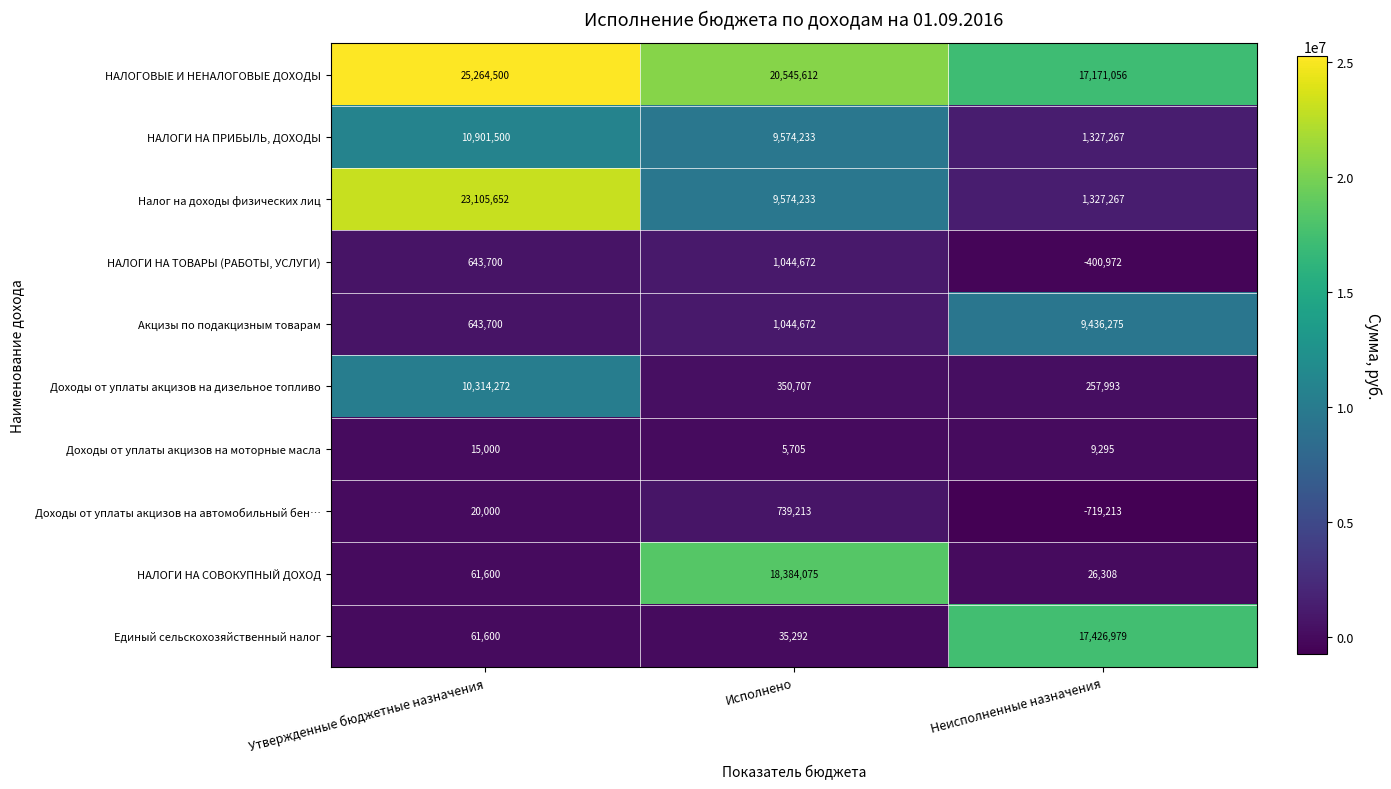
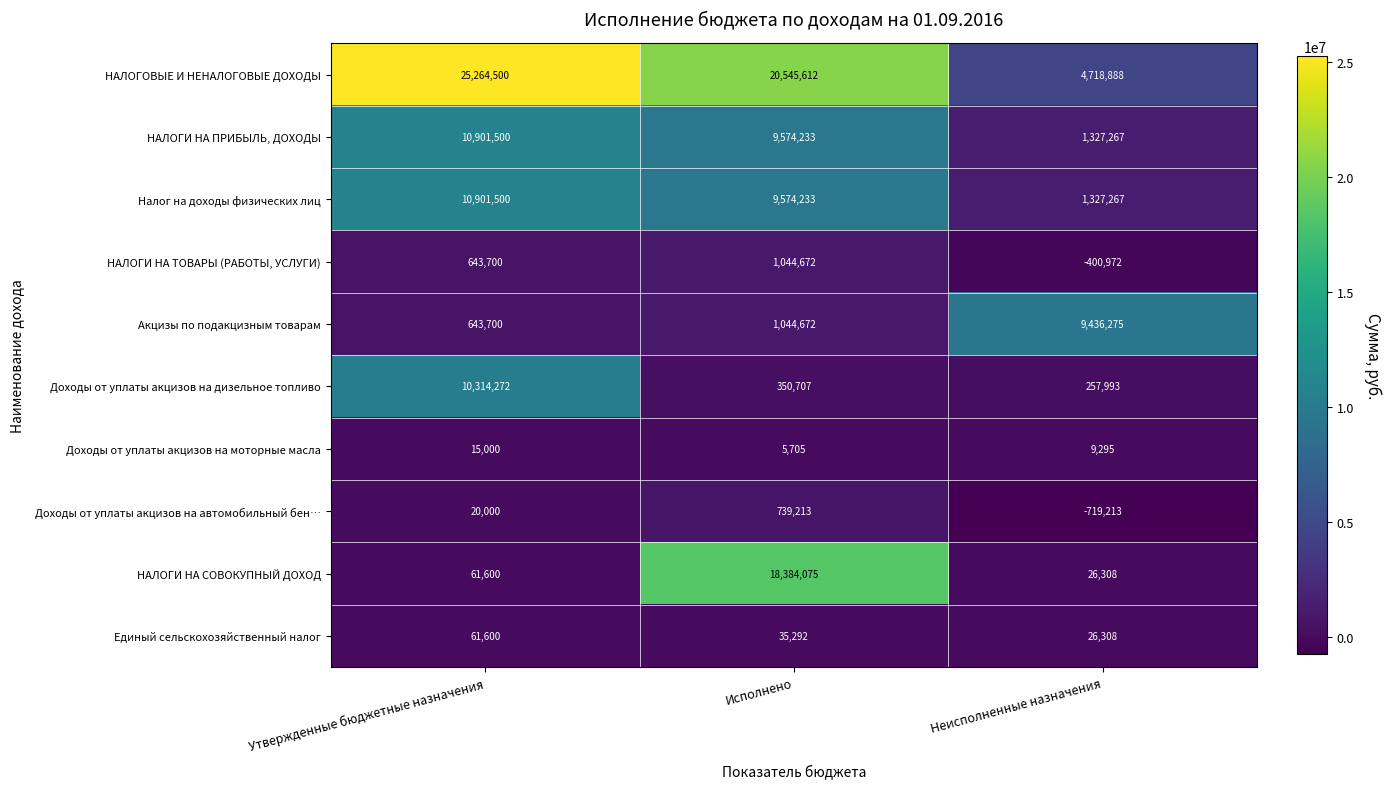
НАЛОГОВЫЕ И НЕНАЛОГОВЫЕ ДОХОДЫ, Неисполненные назначения: 17,171,056 -> 4,718,888
Налог на доходы физических лиц, Утвержденные бюджетные назначения: 23,105,652 -> 10,901,500
Единый сельскохозяйственный налог, Неисполненные назначения: 17,426,979 -> 26,308
